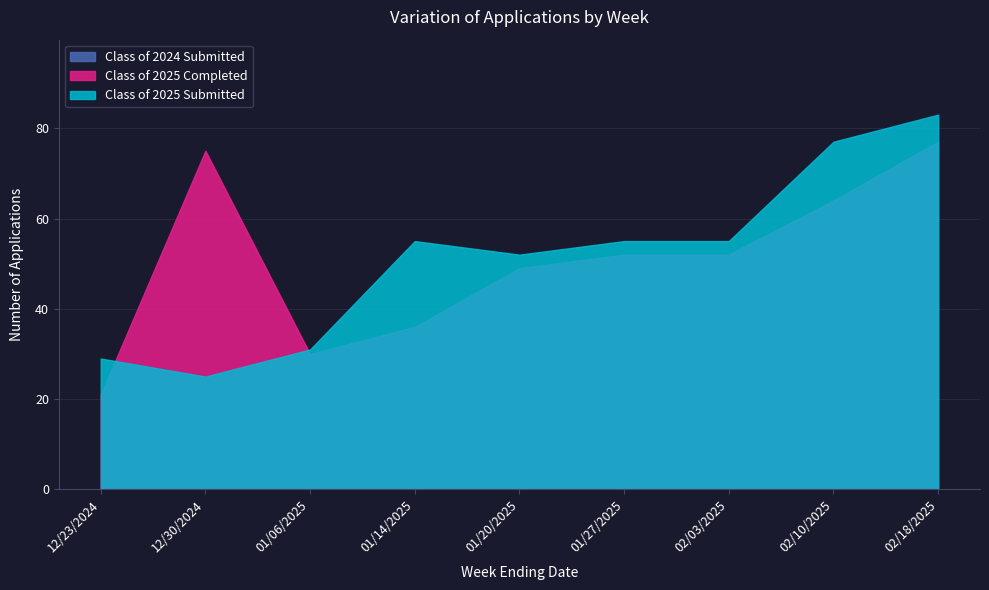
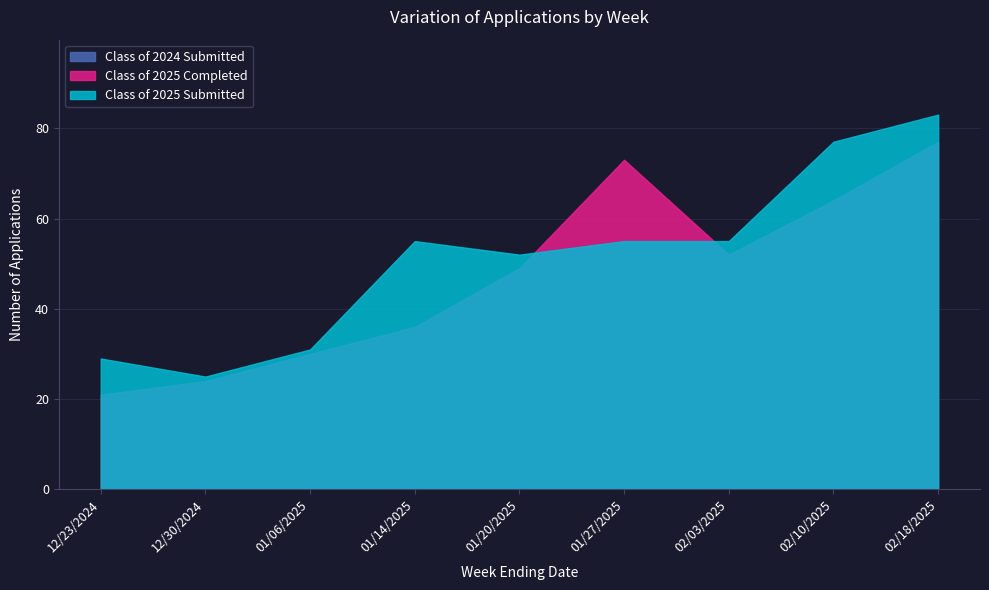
Class of 2025 Completed, 12/30/2024: 75 -> 24
Class of 2025 Completed, 01/27/2025: 52 -> 73
